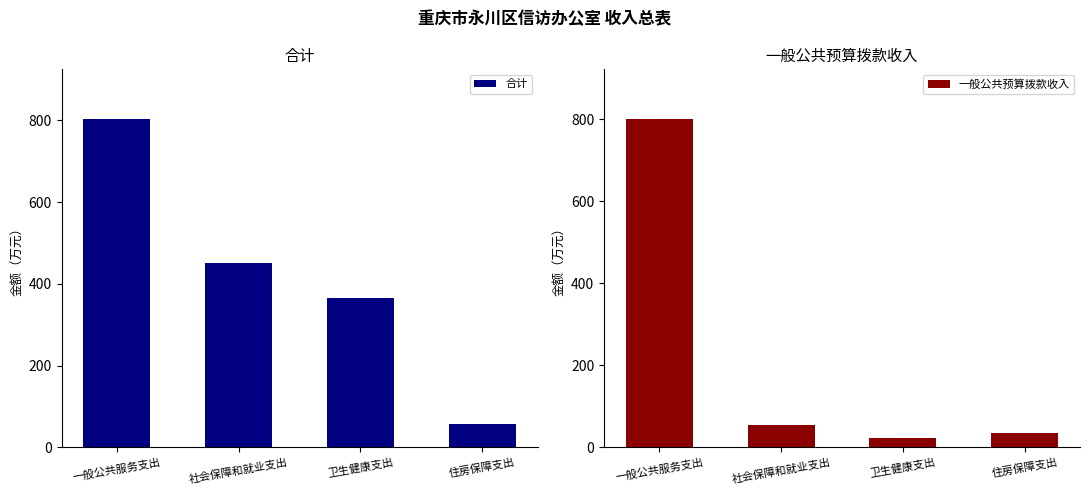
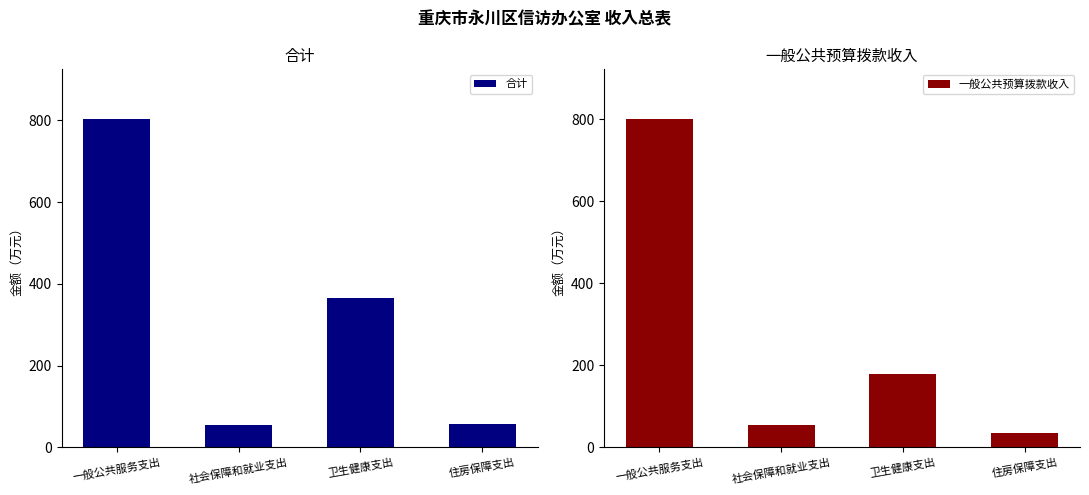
合计, 社会保障和就业支出: 450 -> 50
一般公共预算拨款收入, 卫生健康支出: 20 -> 180
